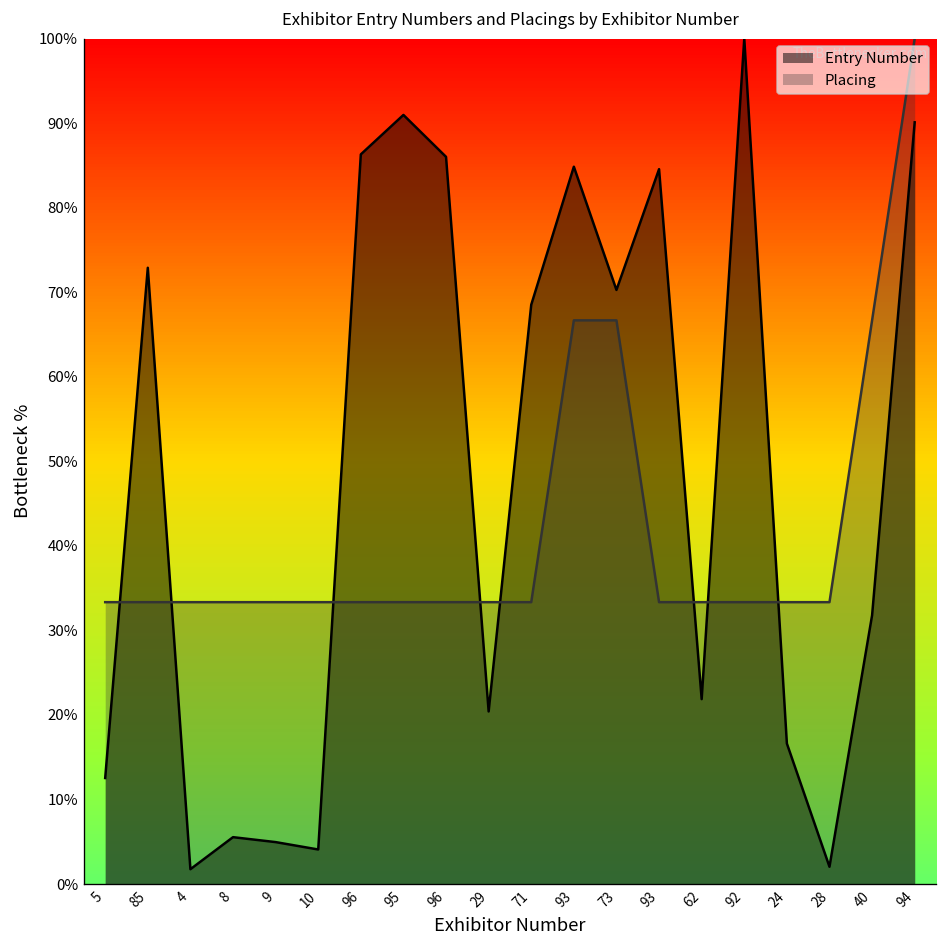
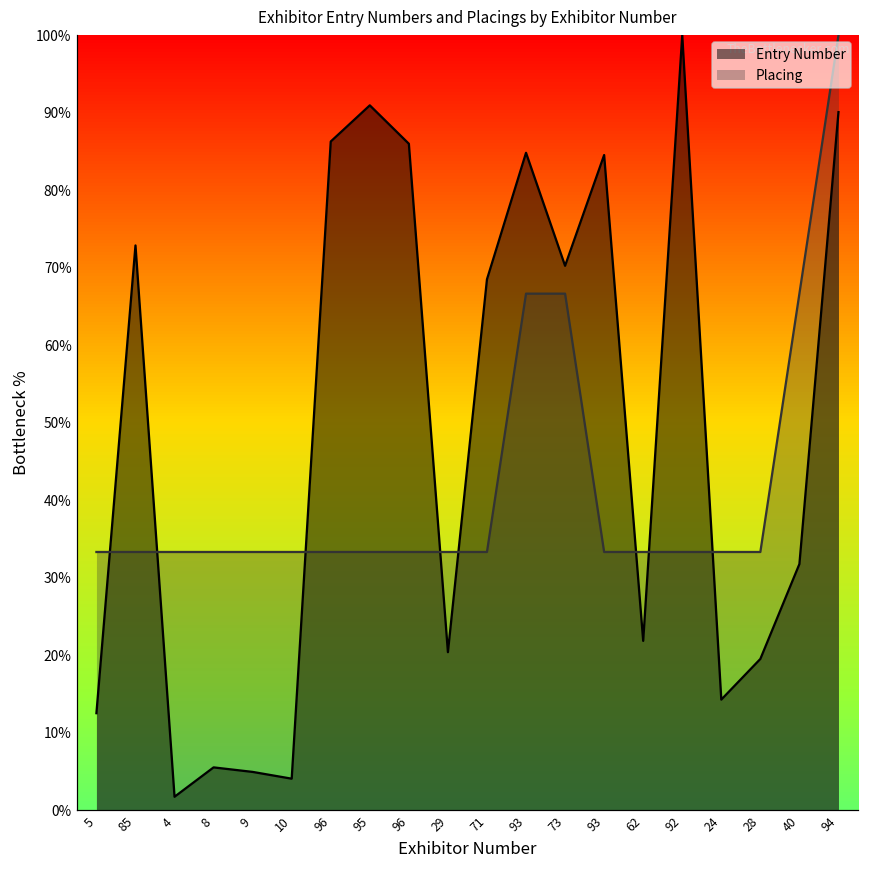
Entry Number, 24: 17% -> 14%
Entry Number, 28: 2% -> 20%
